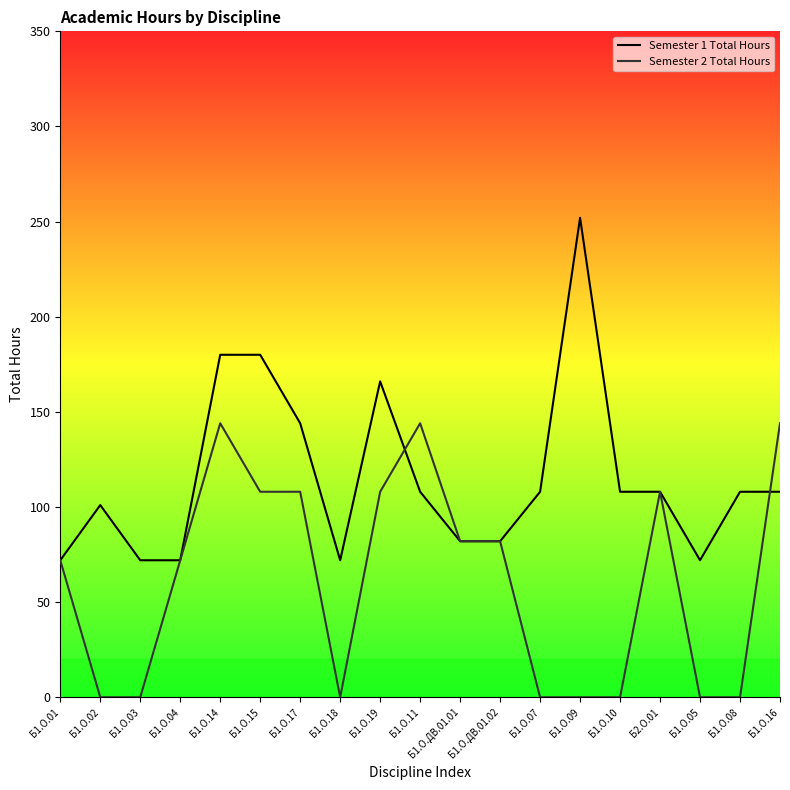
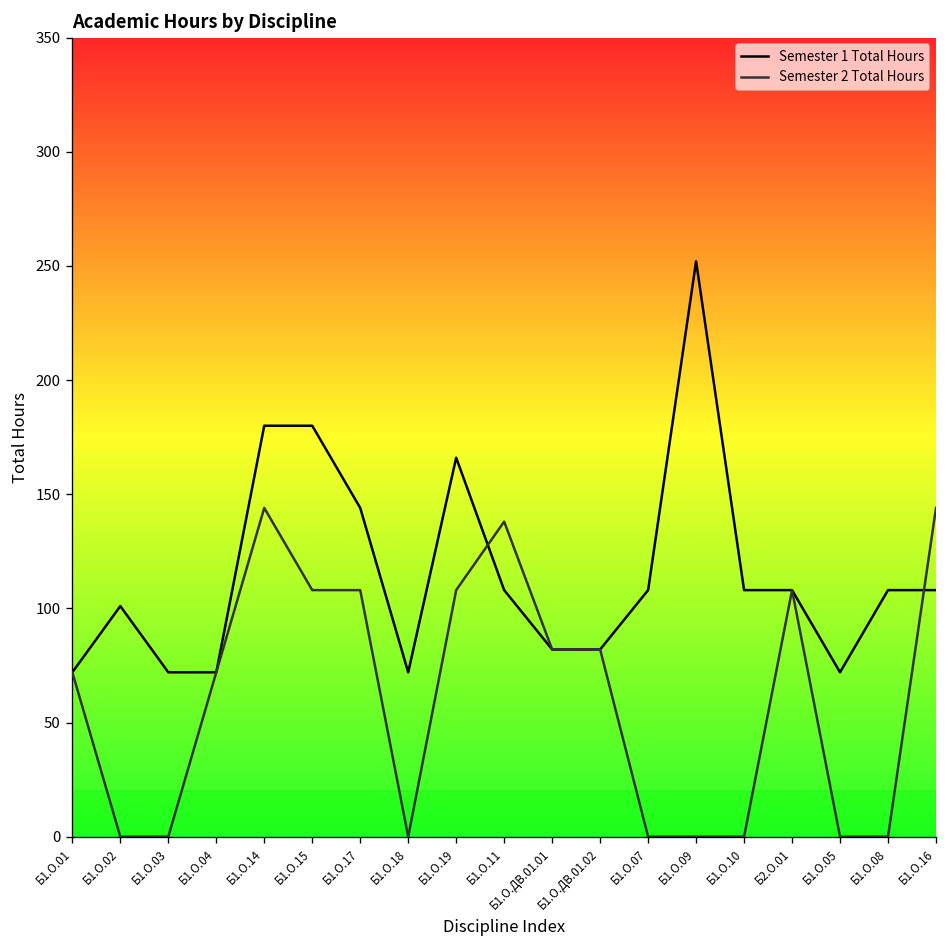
Semester 2 Total Hours, Б1.О.11: 144 -> 138
